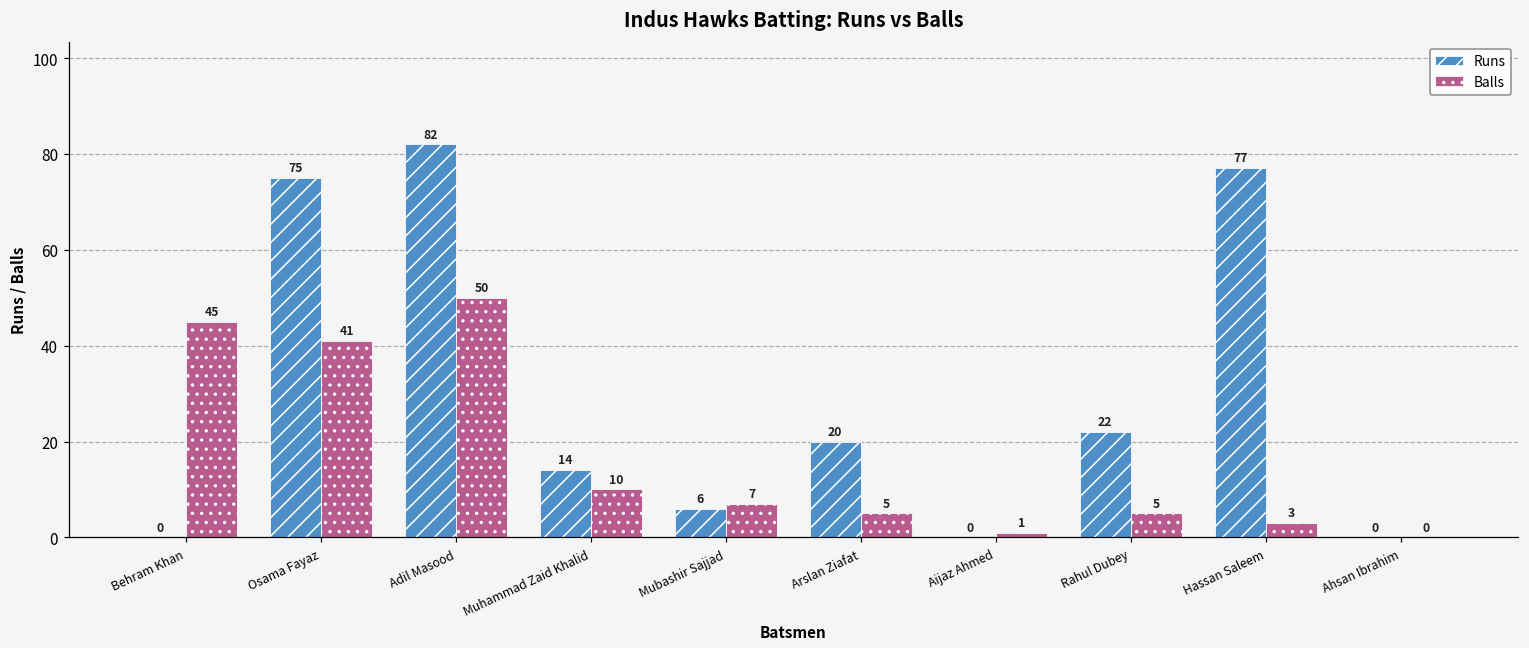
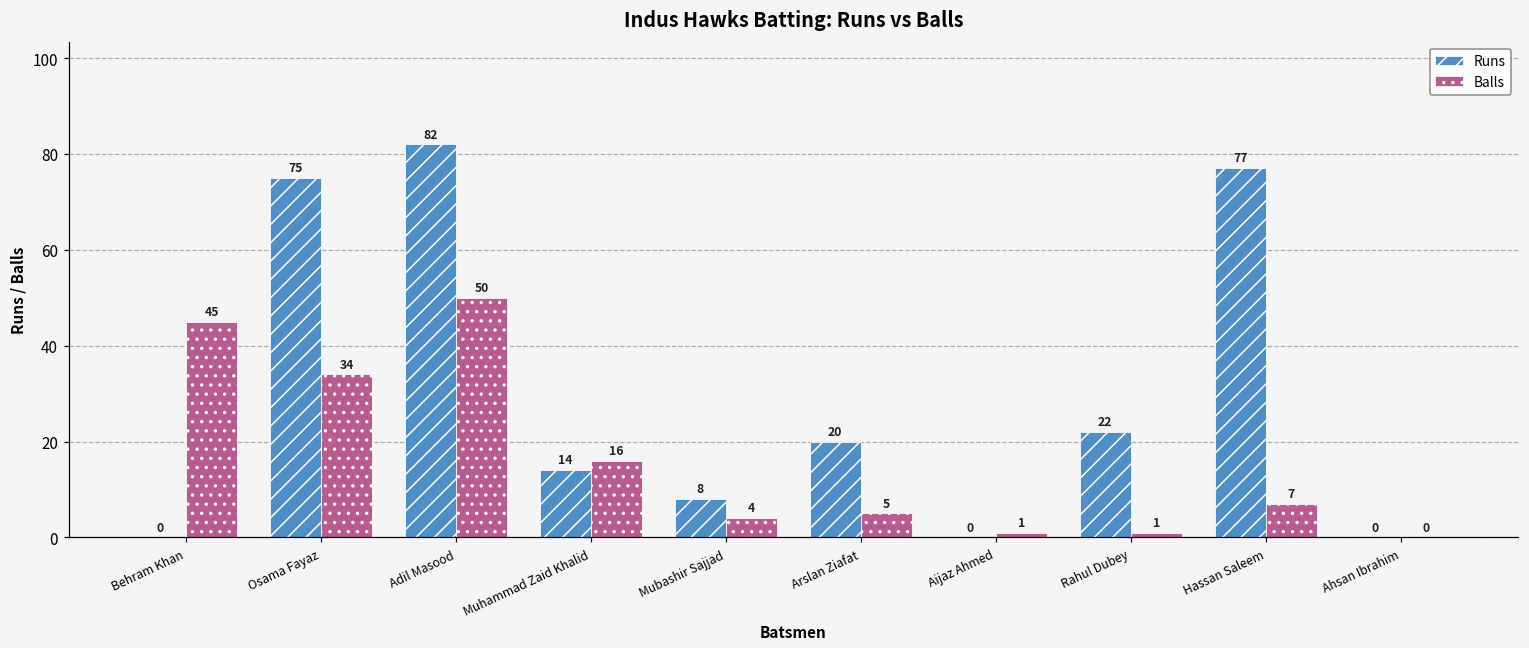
Balls, Osama Fayaz: 41 -> 34
Balls, Muhammad Zaid Khalid: 10 -> 16
Runs, Mubashir Sajjad: 6 -> 8
Balls, Mubashir Sajjad: 7 -> 4
Balls, Rahul Dubey: 5 -> 1
Balls, Hassan Saleem: 3 -> 7
